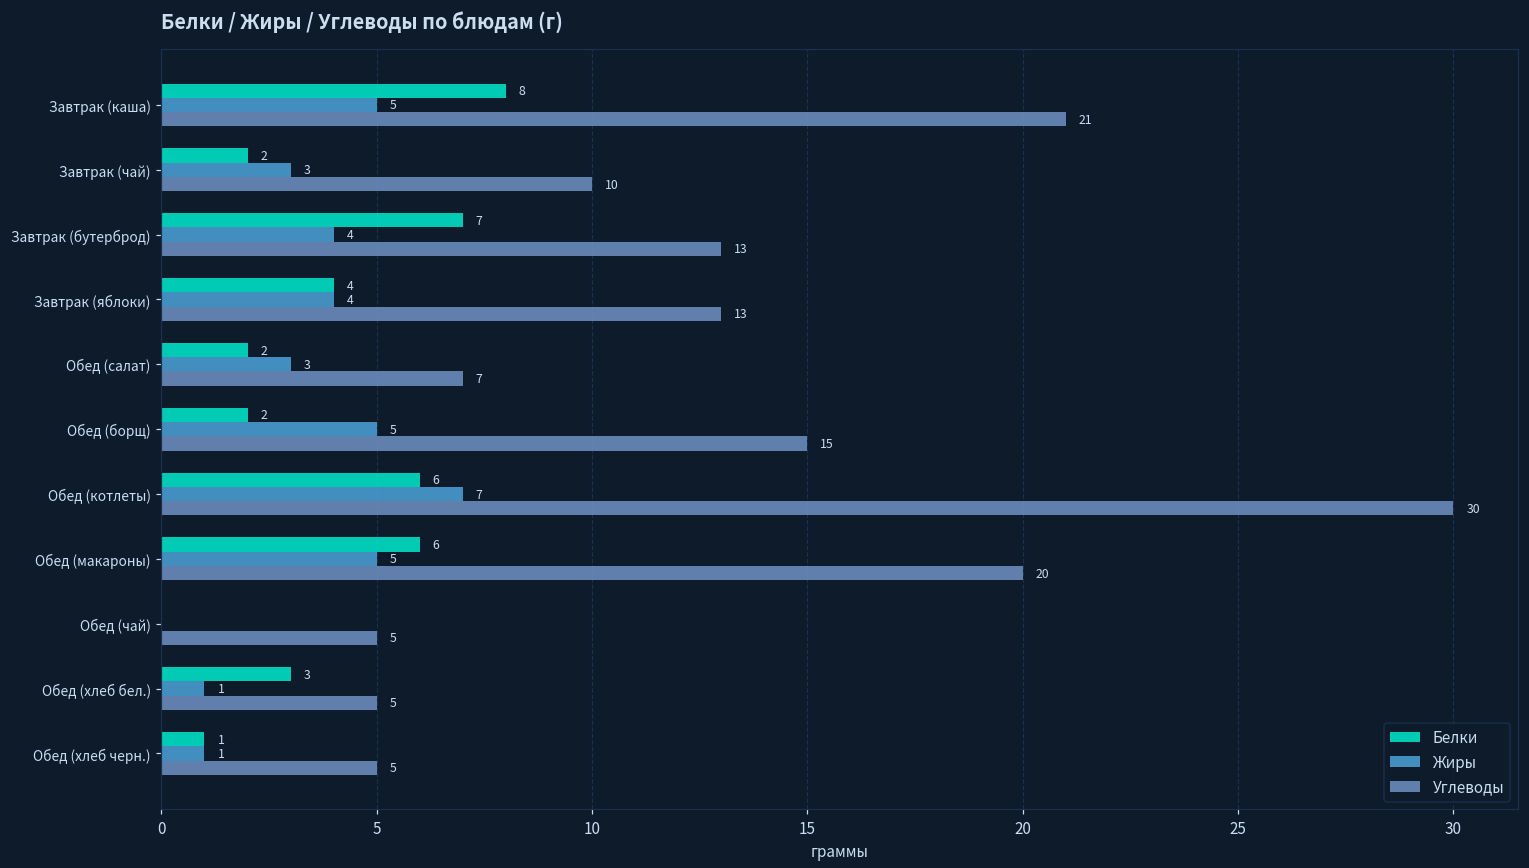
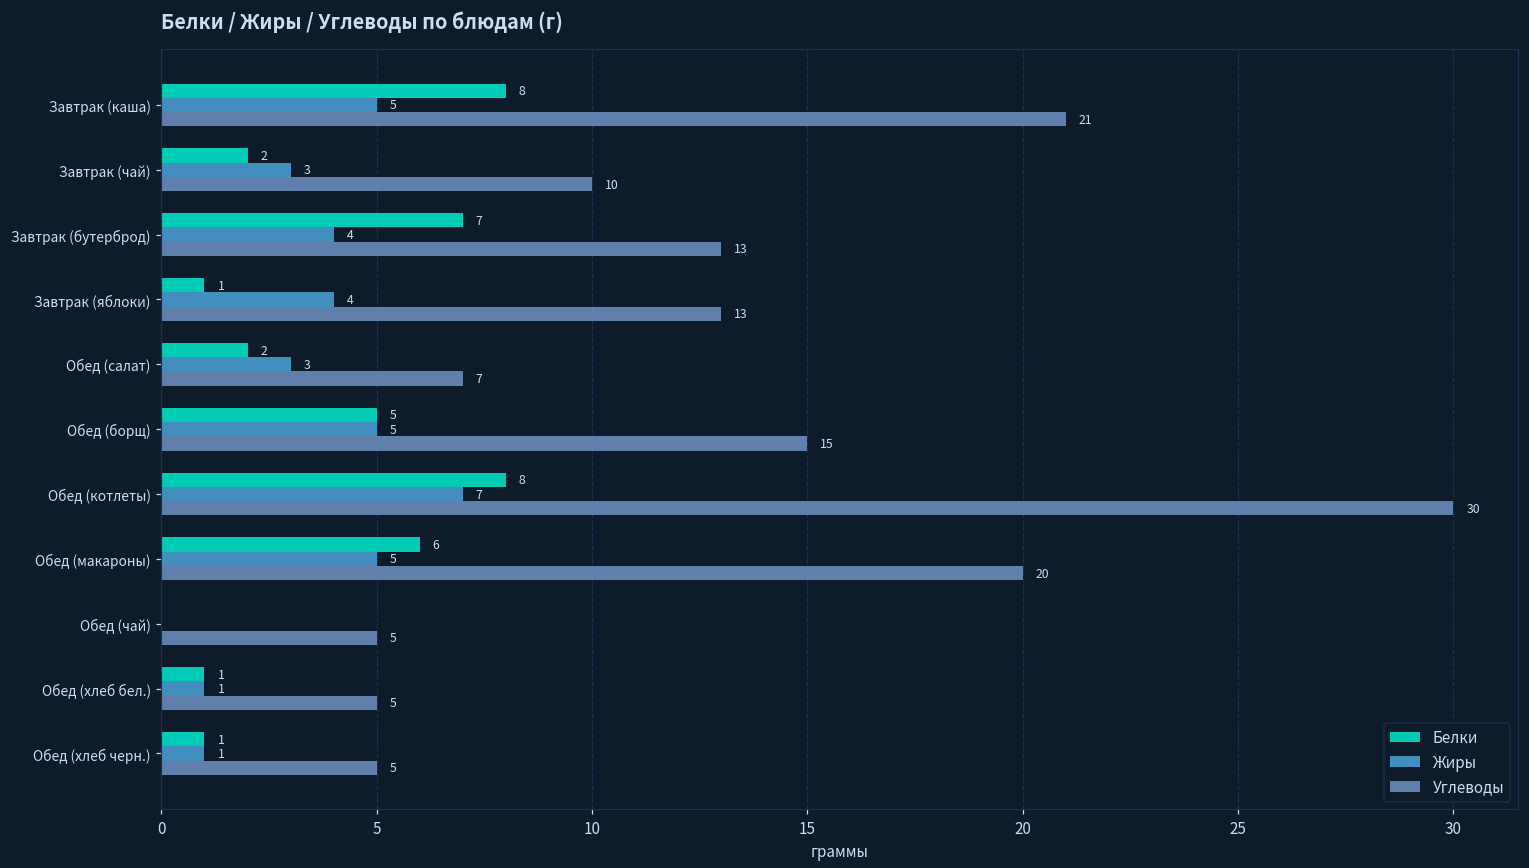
Белки, Завтрак (яблоки): 4 -> 1
Белки, Обед (борщ): 2 -> 5
Белки, Обед (котлеты): 6 -> 8
Белки, Обед (хлеб бел.): 3 -> 1
